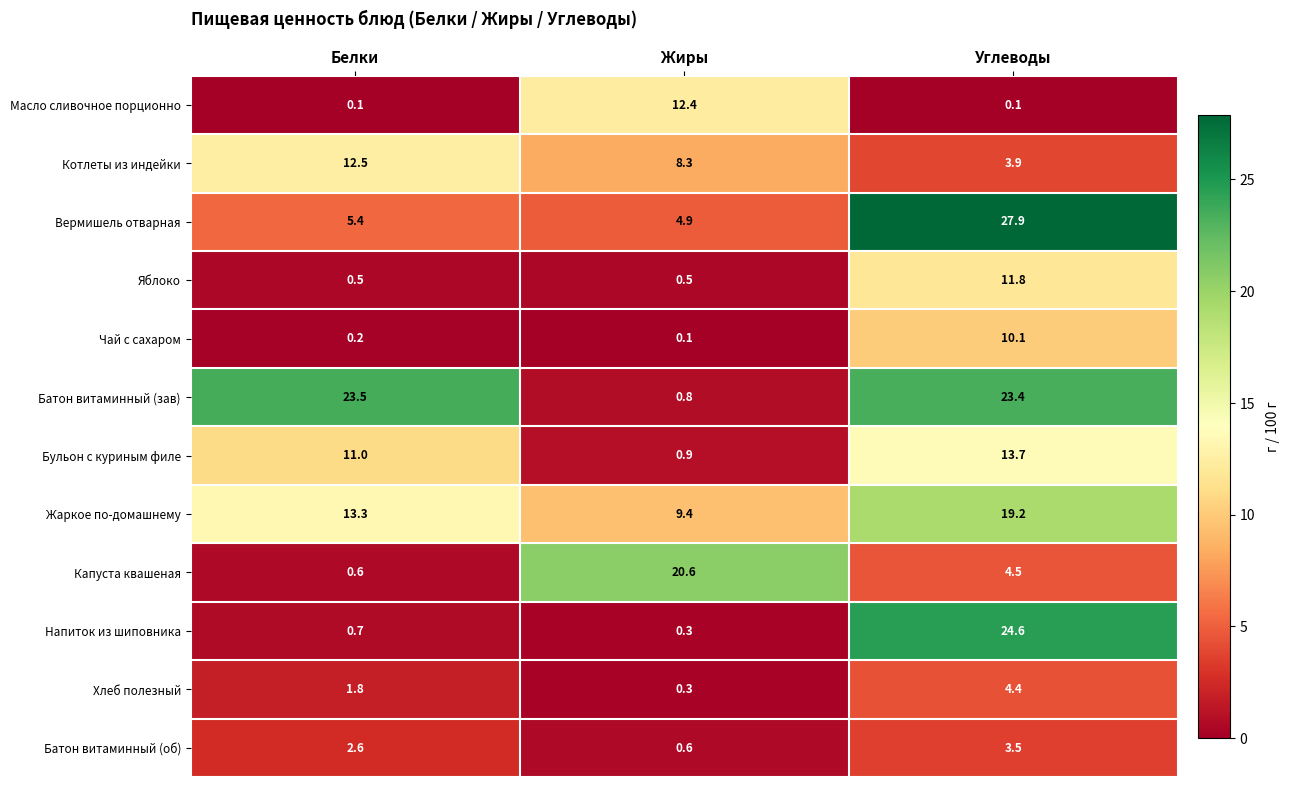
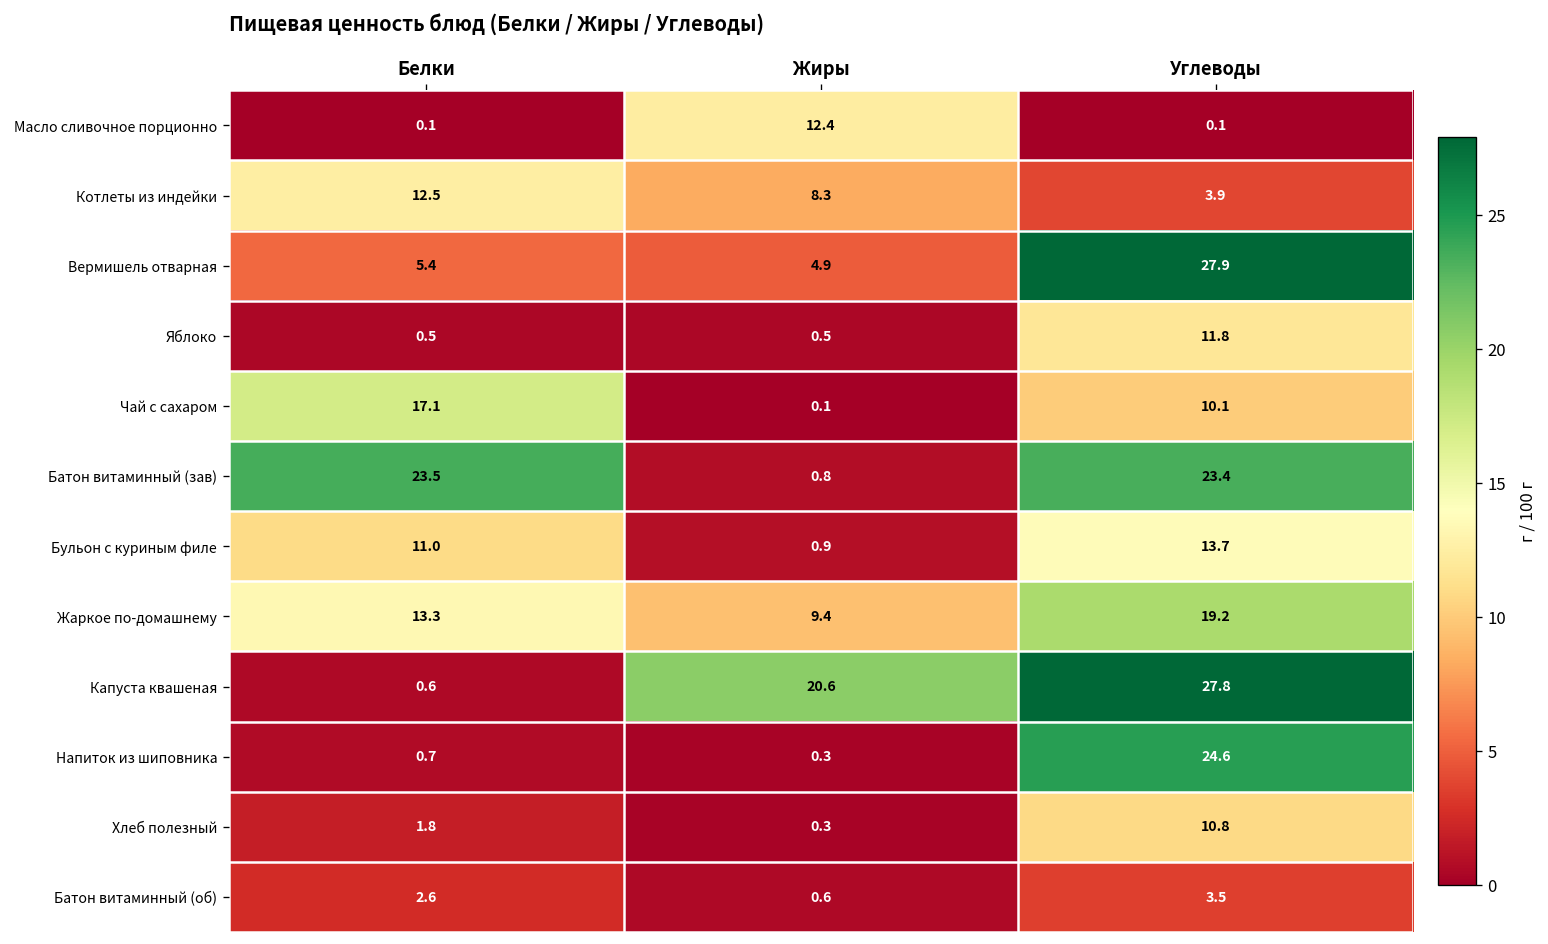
Чай с сахаром, Белки: 0.2 -> 17.1
Капуста квашеная, Углеводы: 4.5 -> 27.8
Хлеб полезный, Углеводы: 4.4 -> 10.8
